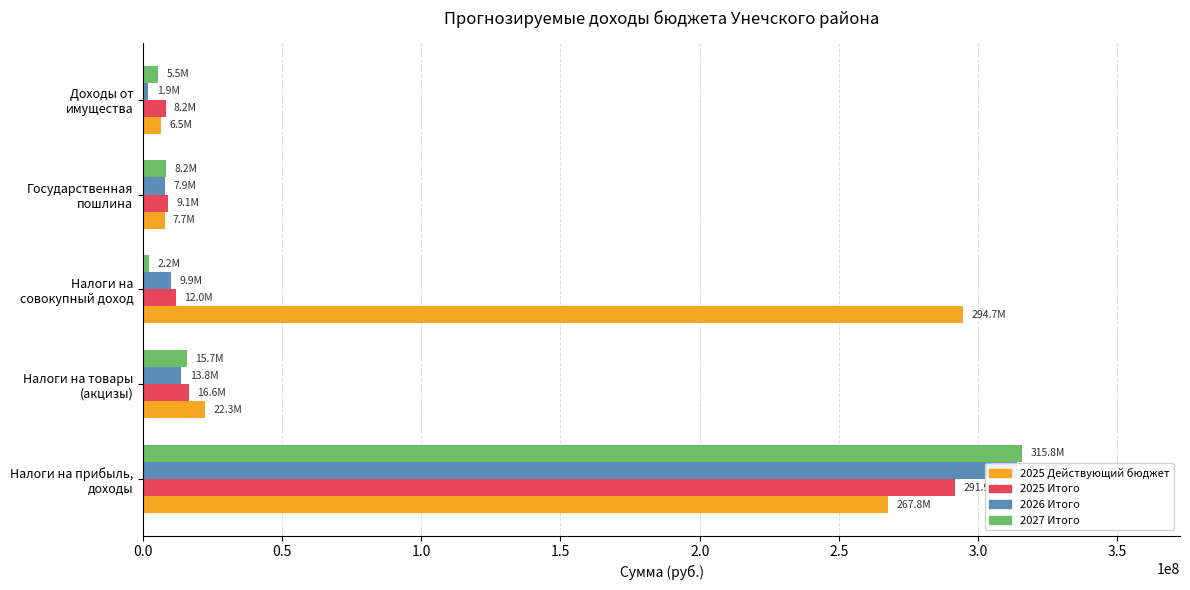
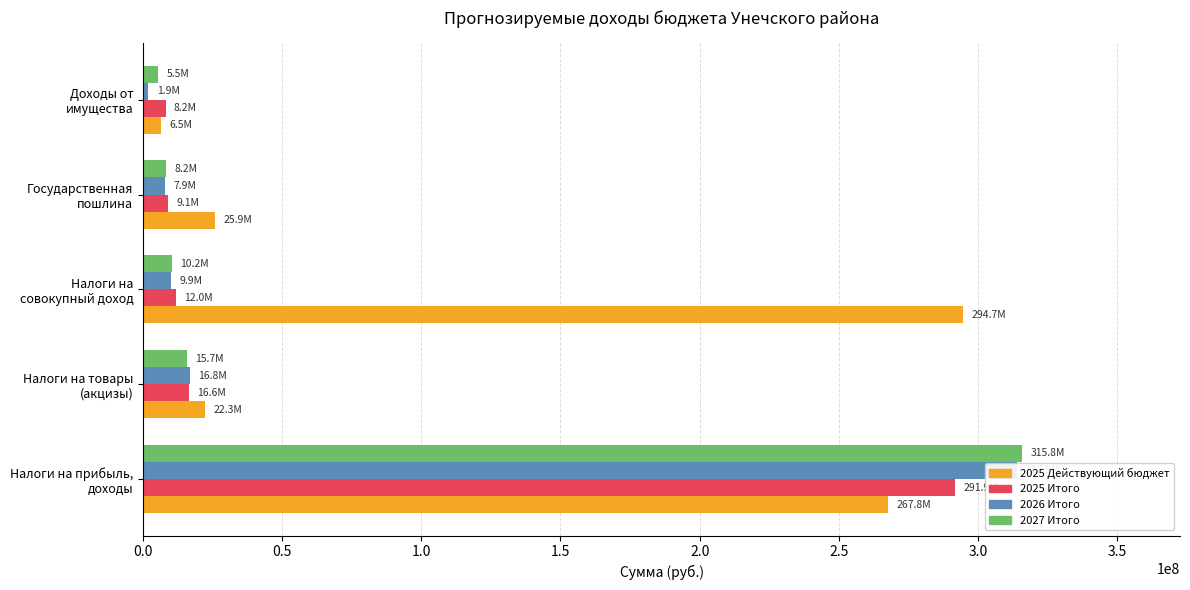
2025 Действующий бюджет, Государственная пошлина: 7.7M -> 25.9M
2027 Итого, Налоги на совокупный доход: 2.2M -> 10.2M
2026 Итого, Налоги на товары (акцизы): 13.8M -> 16.8M
